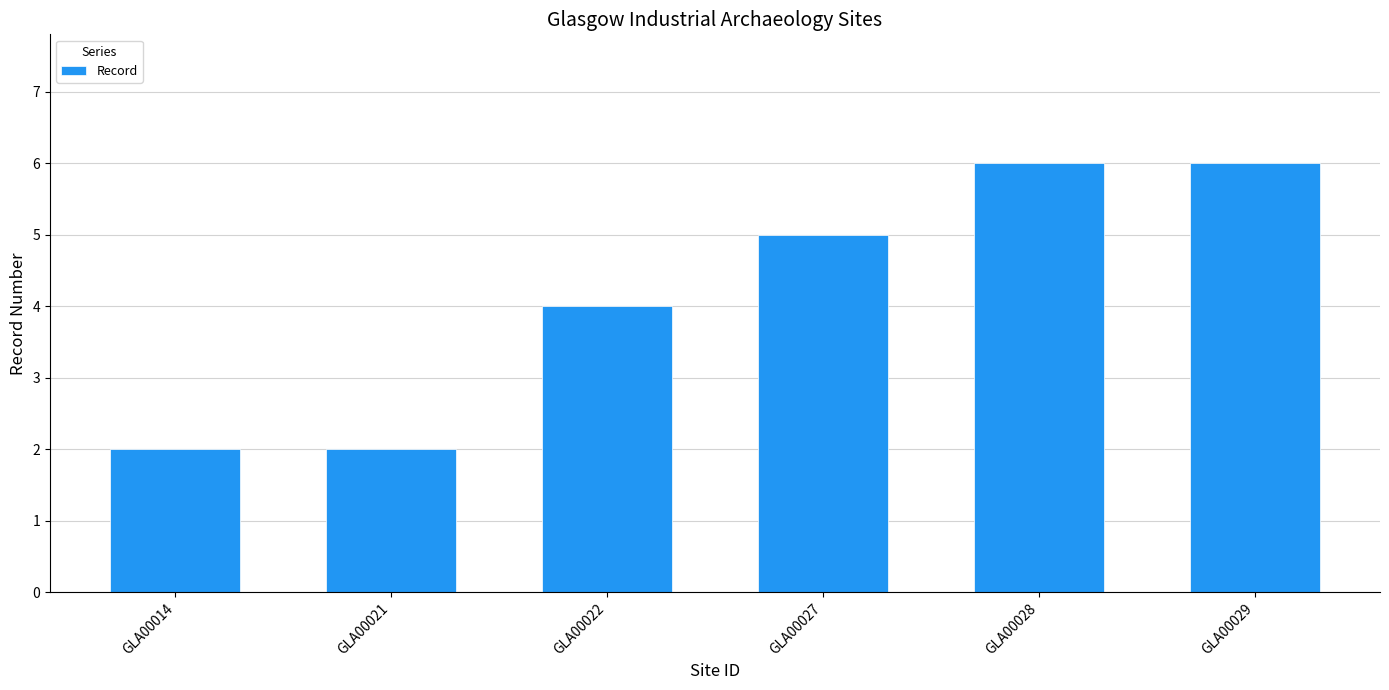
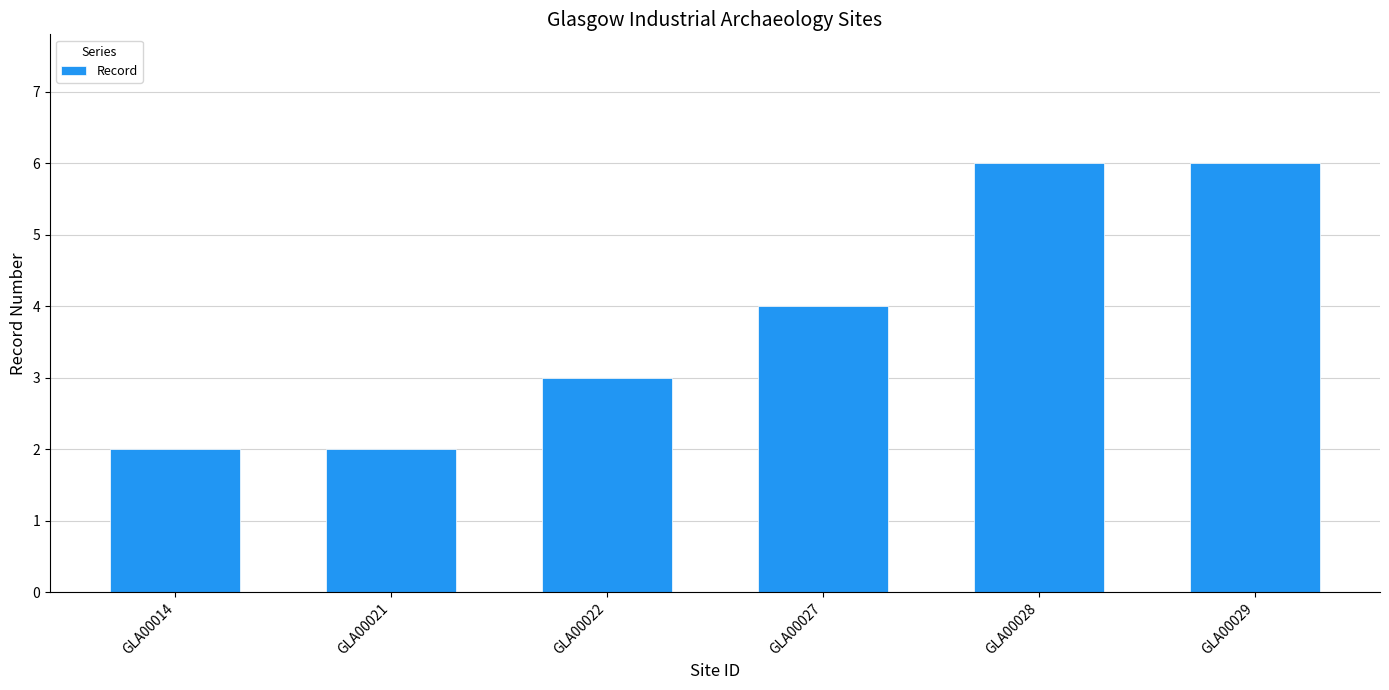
GLA00022: 4 -> 3
GLA00027: 5 -> 4
